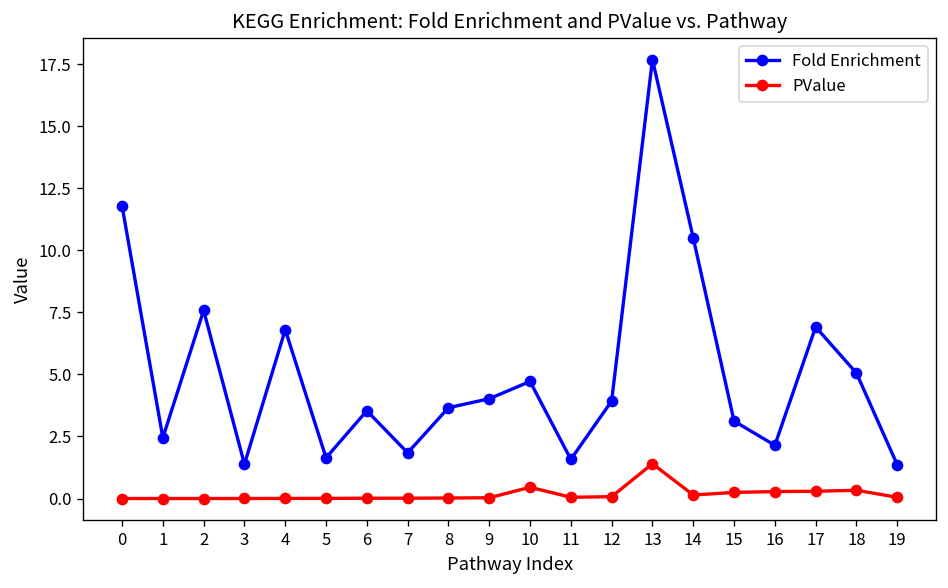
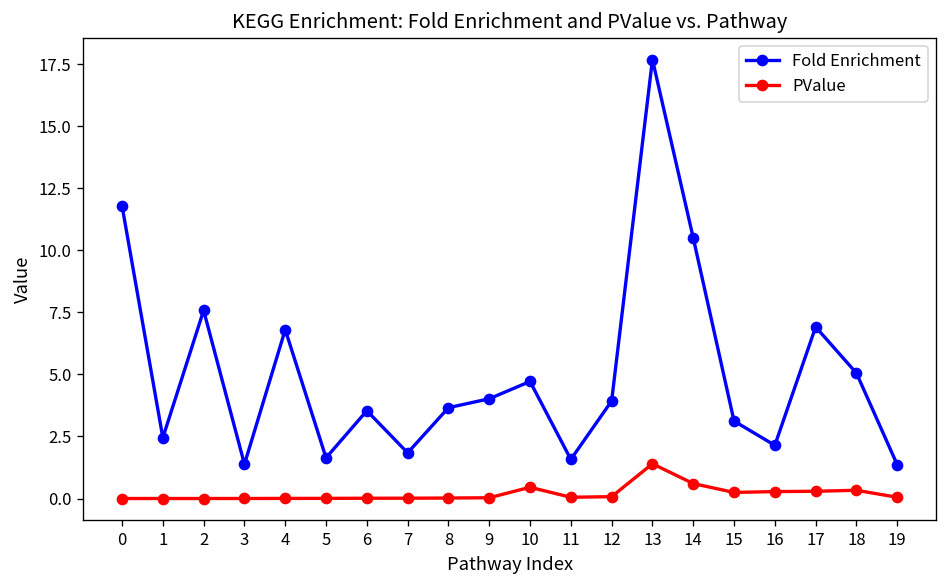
PValue, 14: 0.1 -> 0.6
